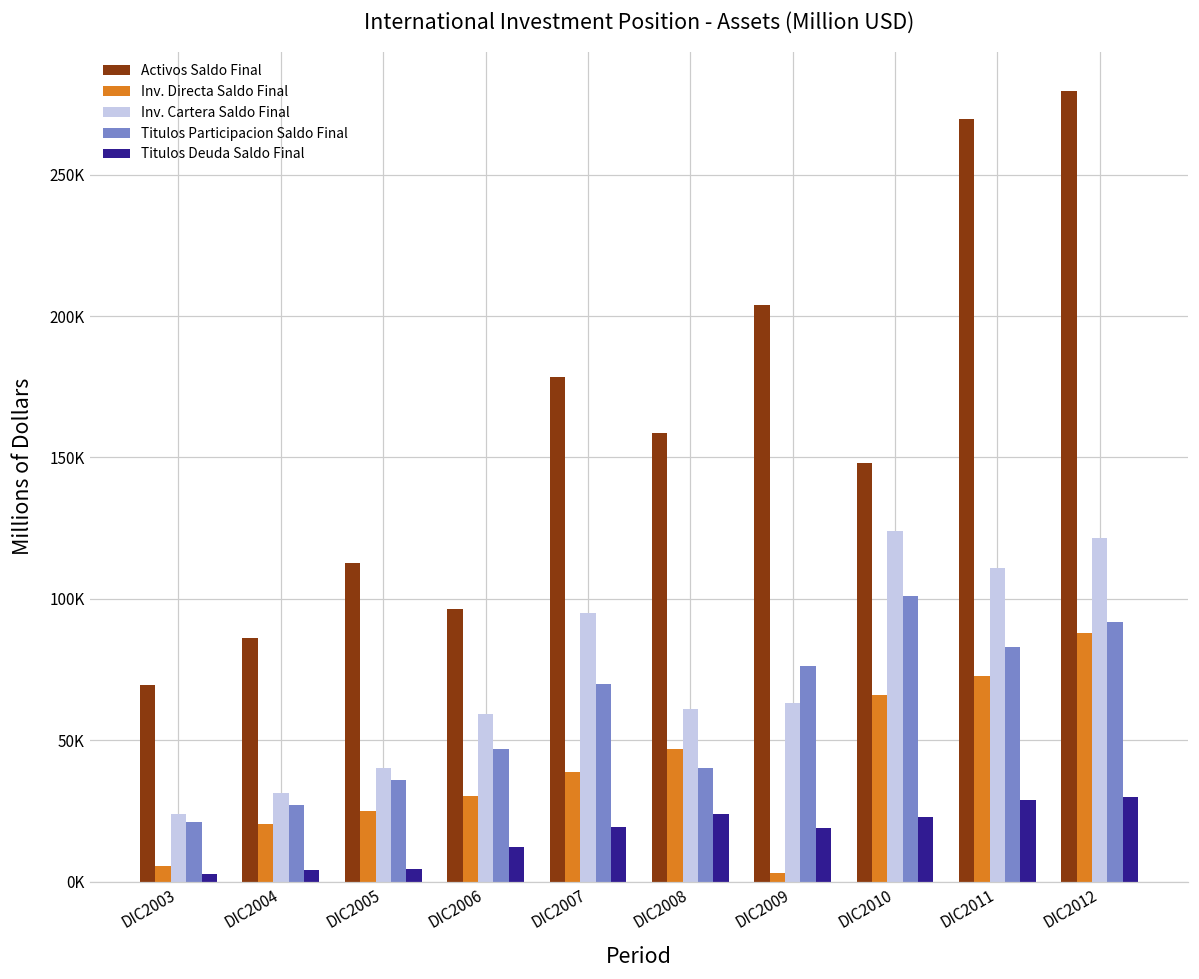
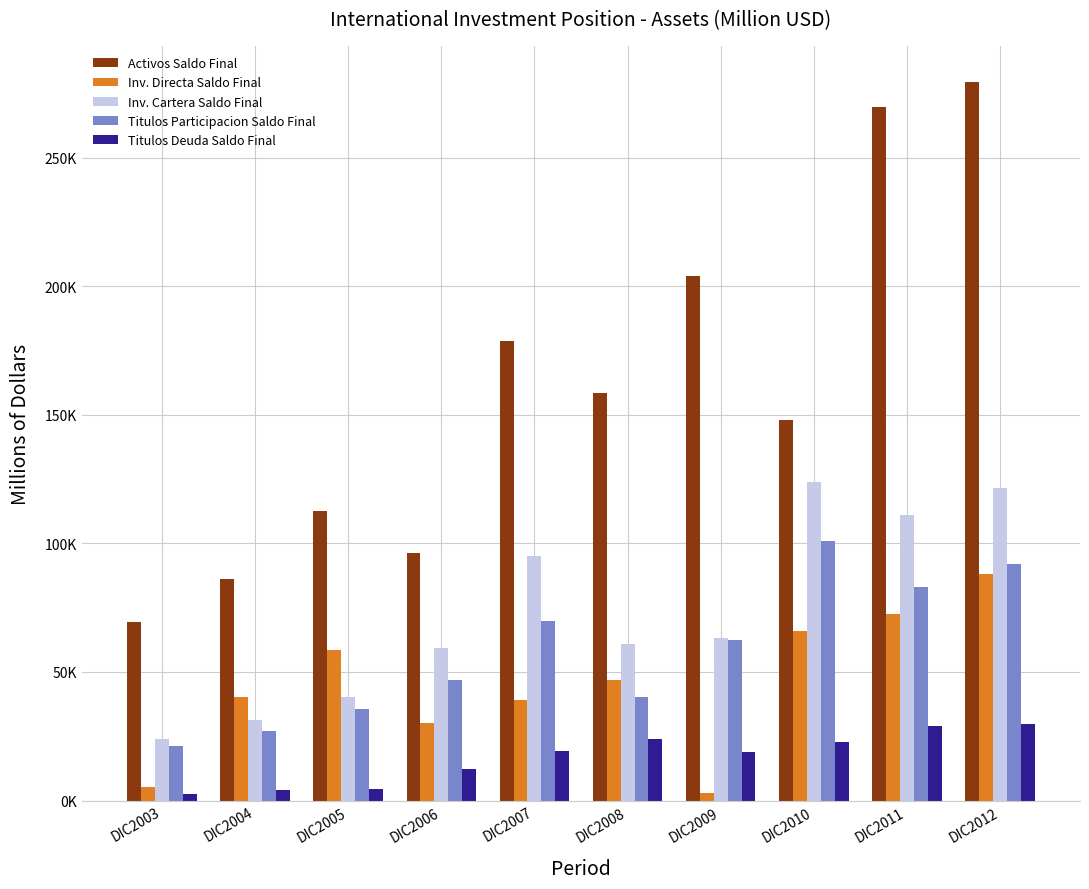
Inv. Directa Saldo Final, DIC2004: 21000 -> 40000
Inv. Directa Saldo Final, DIC2005: 25000 -> 59000
Titulos Participacion Saldo Final, DIC2009: 76000 -> 63000
